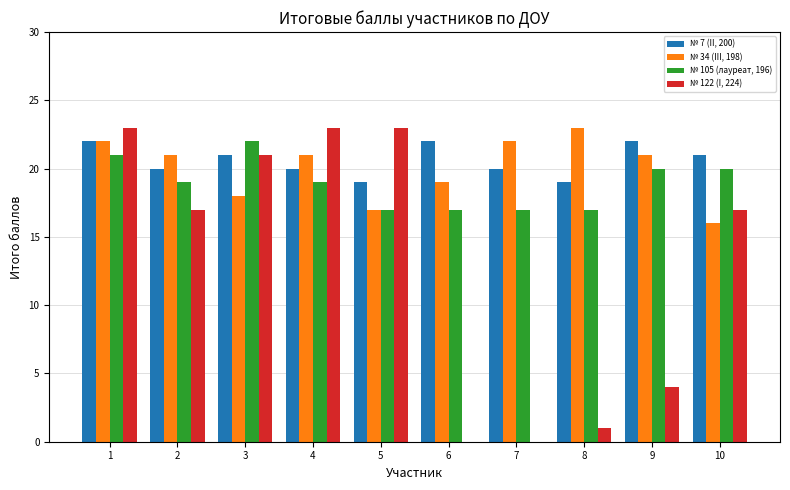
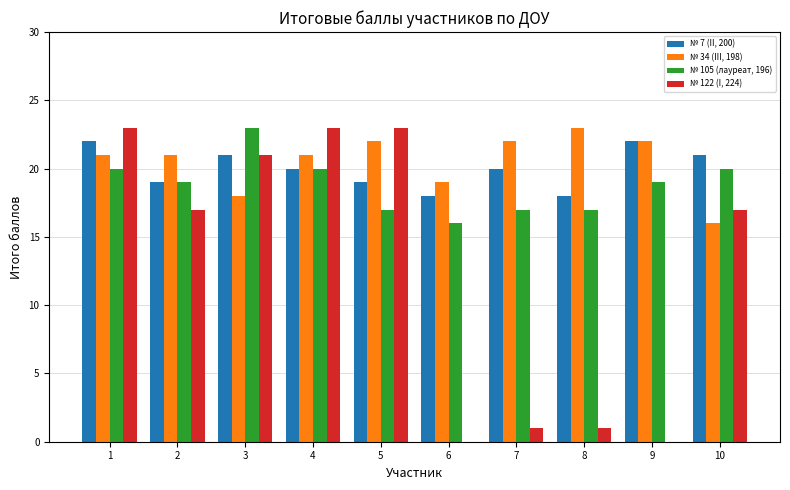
№ 34 (III, 198), 1: 22 -> 21
№ 105 (лауреат, 196), 1: 21 -> 20
№ 7 (II, 200), 2: 20 -> 19
№ 105 (лауреат, 196), 3: 22 -> 23
№ 105 (лауреат, 196), 4: 19 -> 20
№ 34 (III, 198), 5: 17 -> 22
№ 7 (II, 200), 6: 22 -> 18
№ 105 (лауреат, 196), 6: 17 -> 16
№ 122 (I, 224), 7: 0 -> 1
№ 7 (II, 200), 8: 19 -> 18
№ 34 (III, 198), 9: 21 -> 22
№ 105 (лауреат, 196), 9: 20 -> 19
№ 122 (I, 224), 9: 4 -> 0
